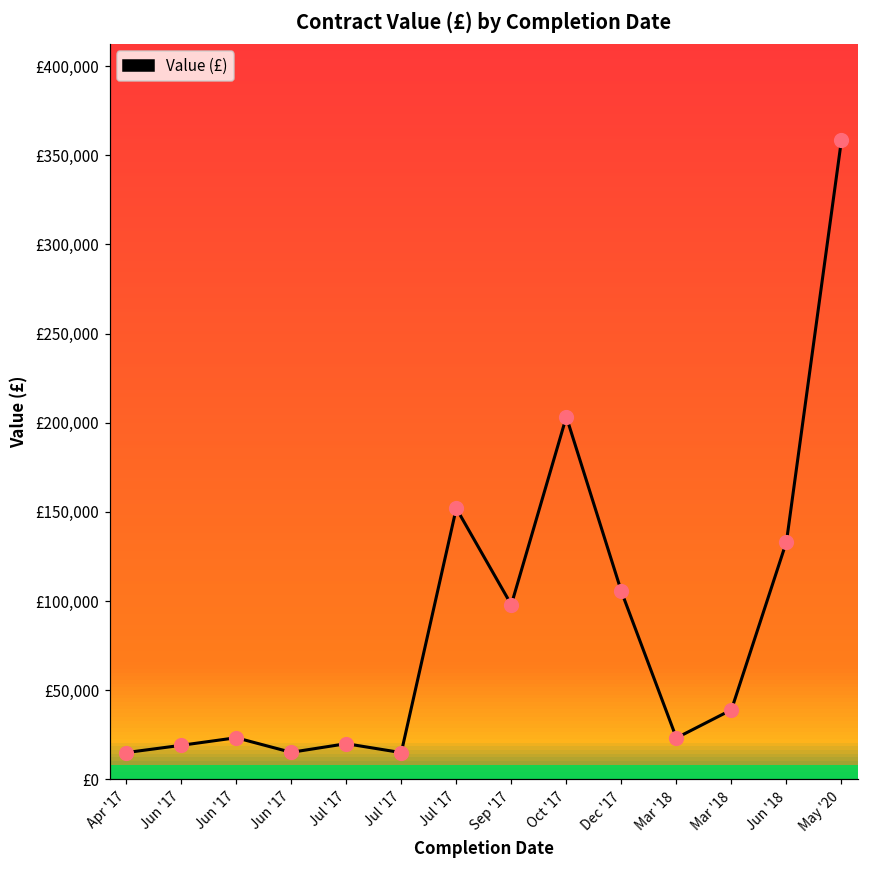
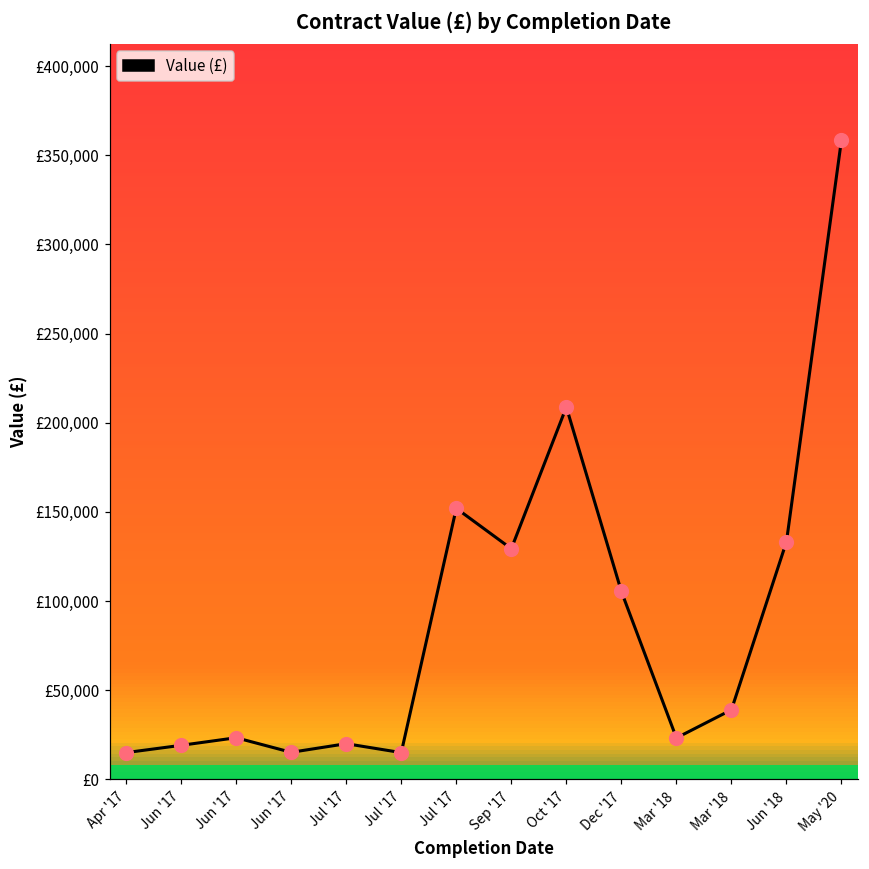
Sep '17: £98,000 -> £129,000
Oct '17: £203,000 -> £209,000
